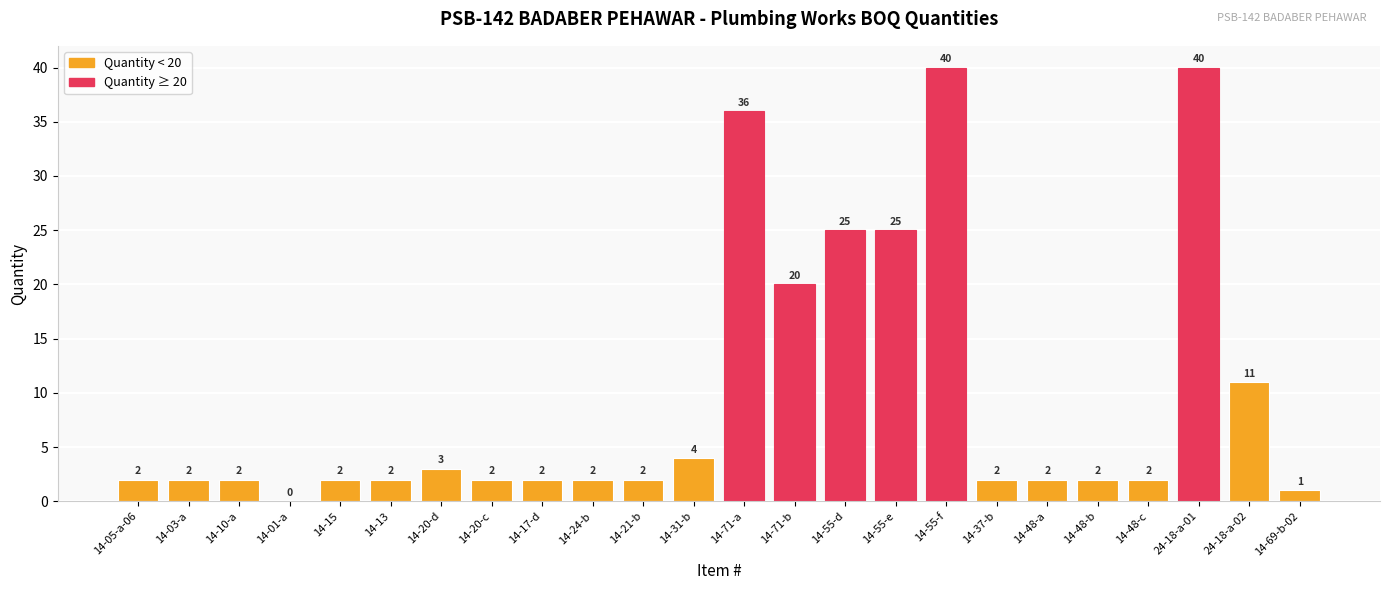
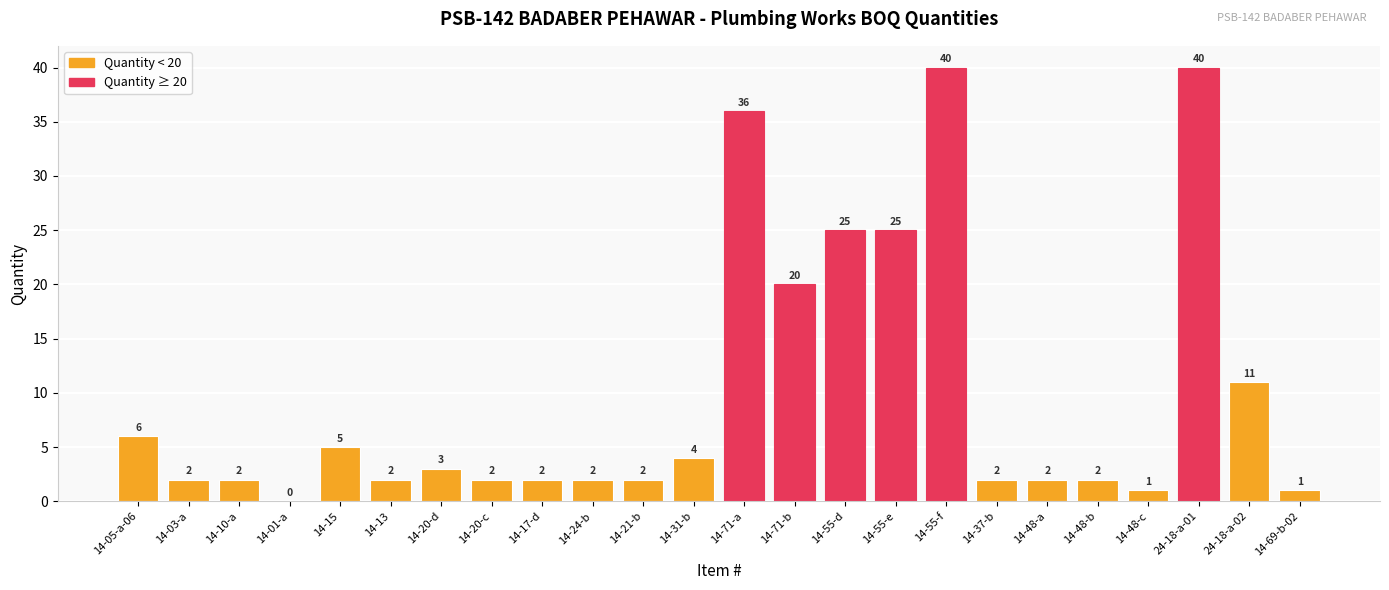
14-05-a-06: 2 -> 6
14-15: 2 -> 5
14-48-c: 2 -> 1
